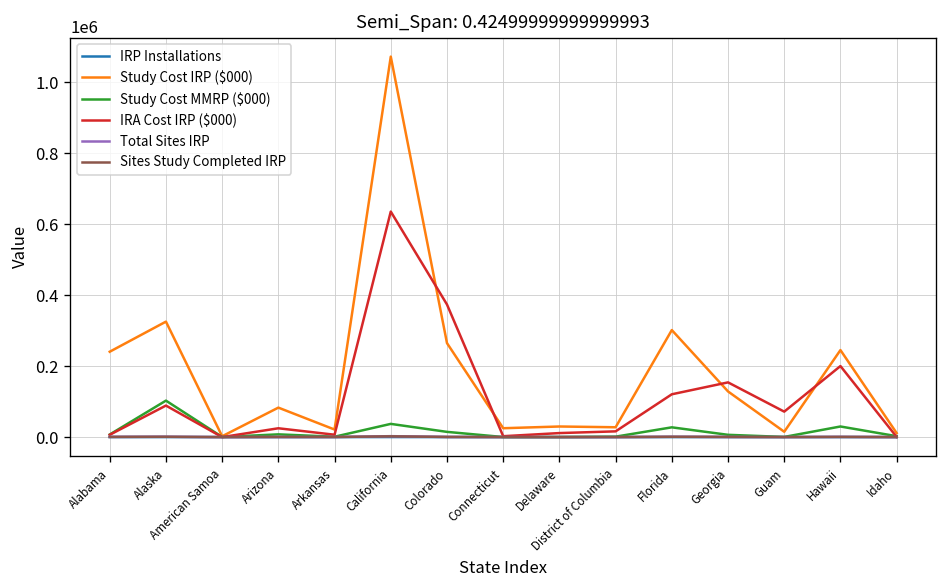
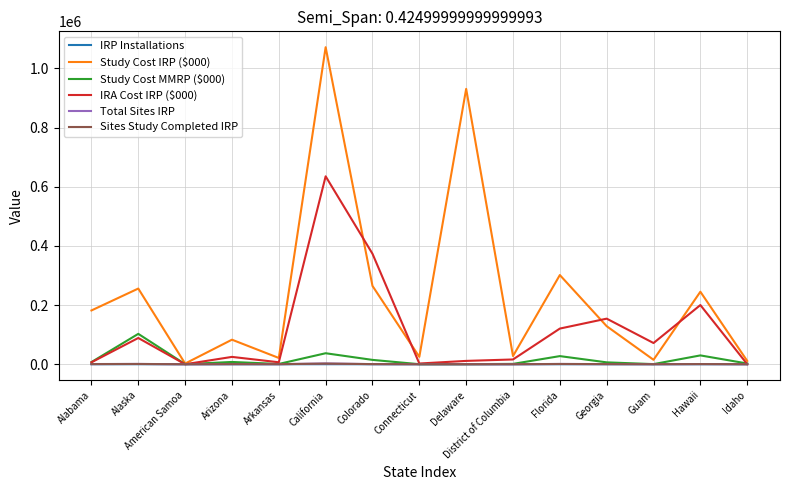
Study Cost IRP ($000), Alabama: 240000 -> 180000
Study Cost IRP ($000), Alaska: 330000 -> 260000
Study Cost IRP ($000), Delaware: 30000 -> 930000
